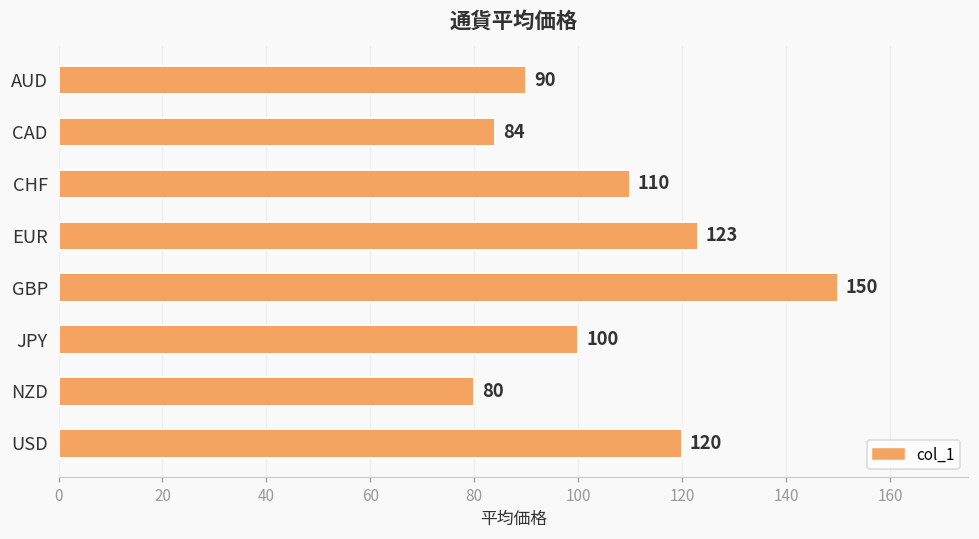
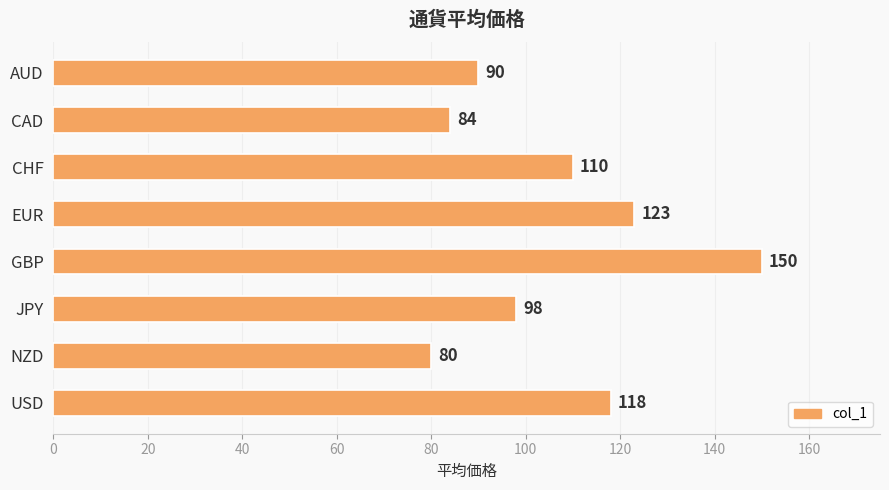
JPY: 100 -> 98
USD: 120 -> 118
